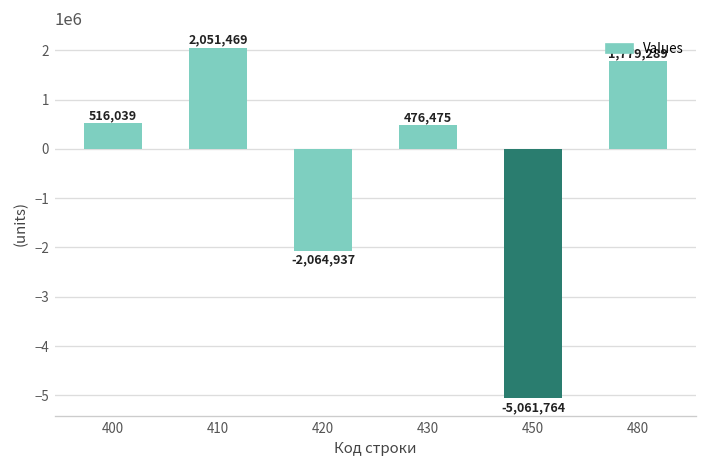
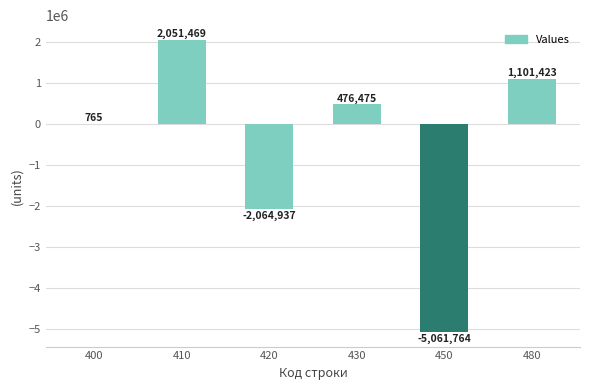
400: 516,039 -> 765
480: 1,779,289 -> 1,101,423
